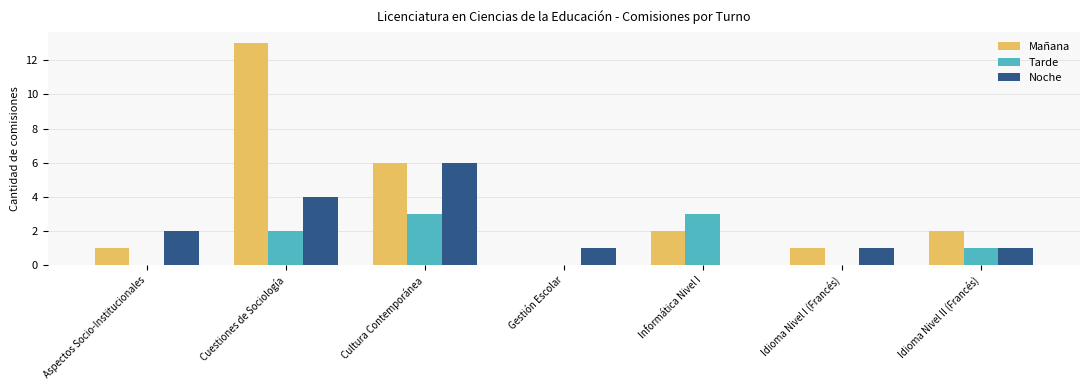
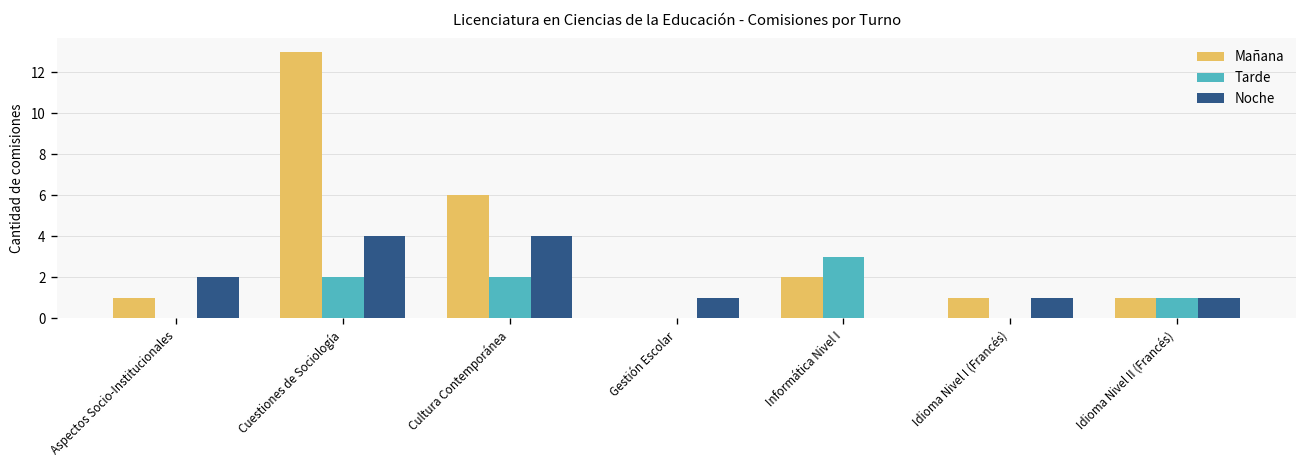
Tarde, Cultura Contemporánea: 3 -> 2
Noche, Cultura Contemporánea: 6 -> 4
Mañana, Idioma Nivel II (Francés): 2 -> 1
